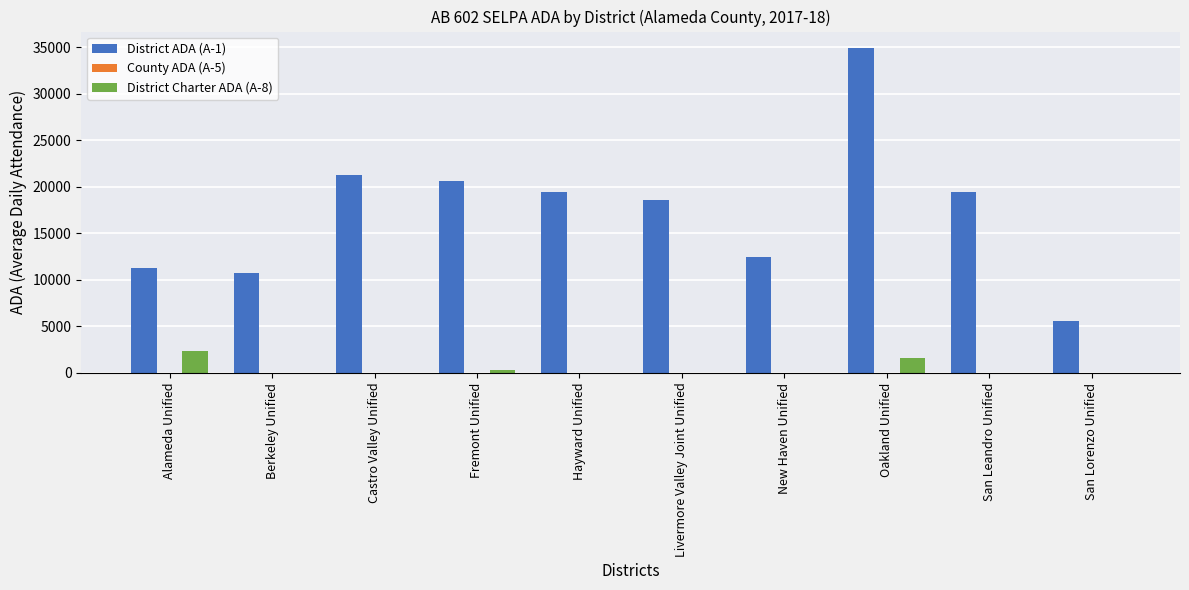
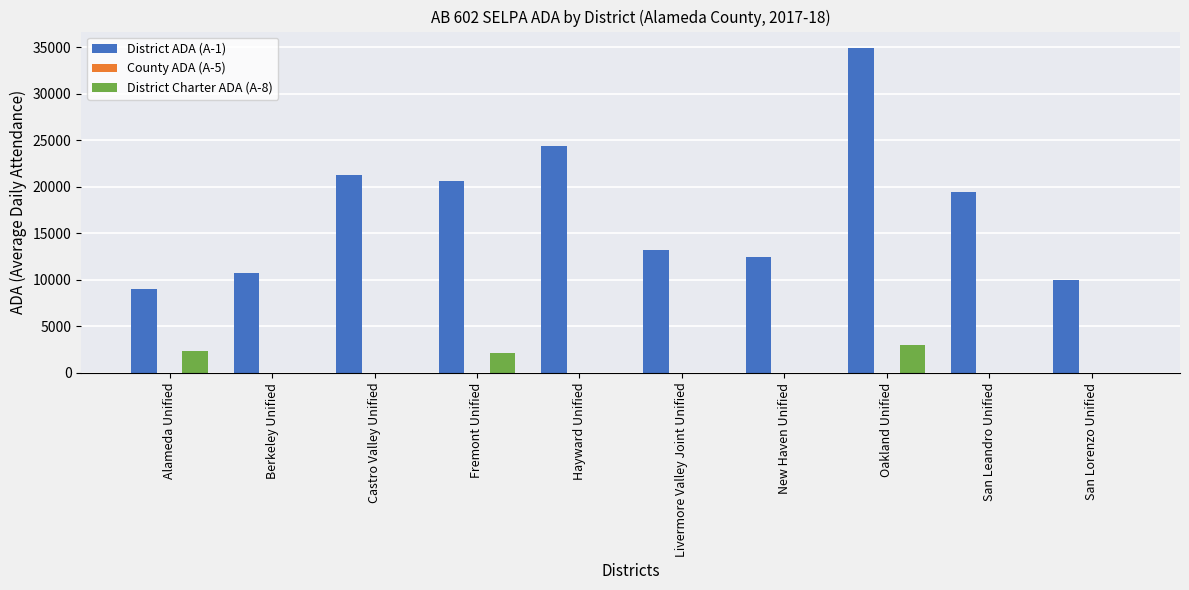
District ADA (A-1), Alameda Unified: 11000 -> 9000
District Charter ADA (A-8), Fremont Unified: 0 -> 2000
District ADA (A-1), Hayward Unified: 19000 -> 24000
District ADA (A-1), Livermore Valley Joint Unified: 19000 -> 13000
District Charter ADA (A-8), Oakland Unified: 2000 -> 3000
District ADA (A-1), San Lorenzo Unified: 6000 -> 10000
